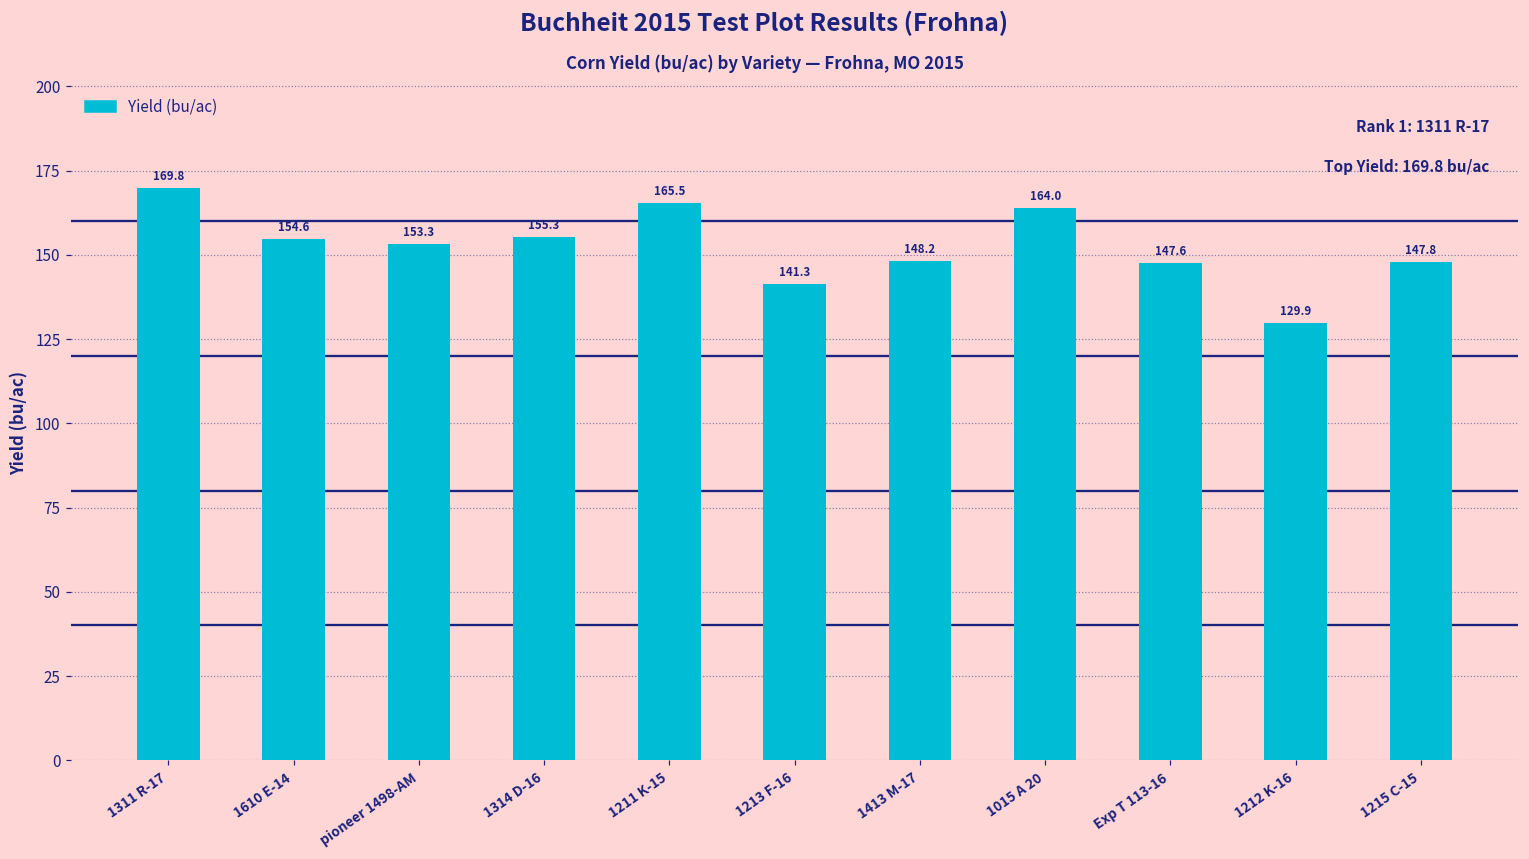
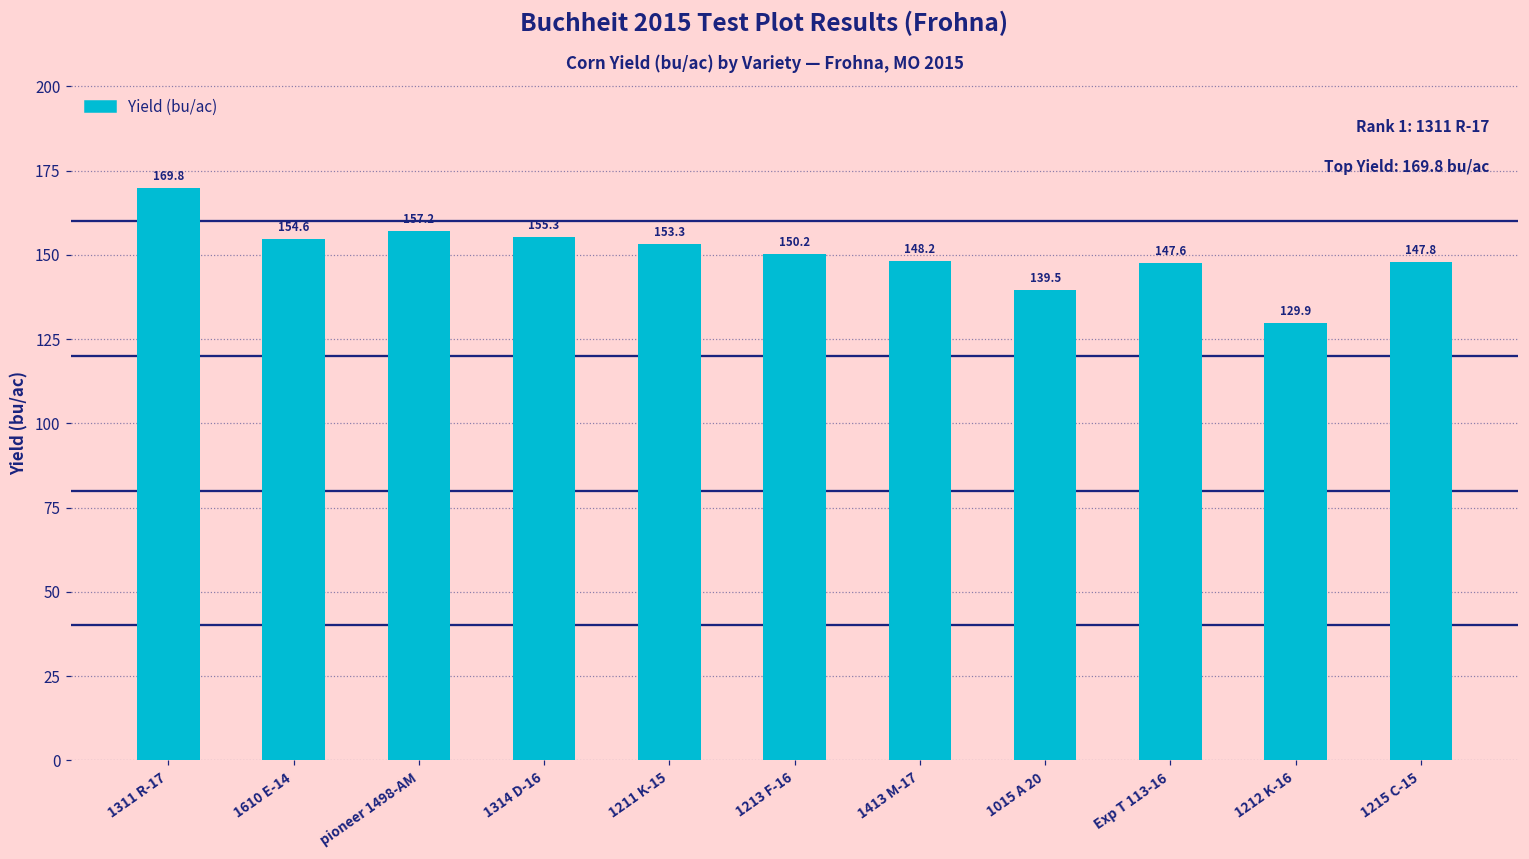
pioneer 1498-AM: 153.3 -> 157.2
1211 K-15: 165.5 -> 153.3
1213 F-16: 141.3 -> 150.2
1015 A 20: 164.0 -> 139.5
